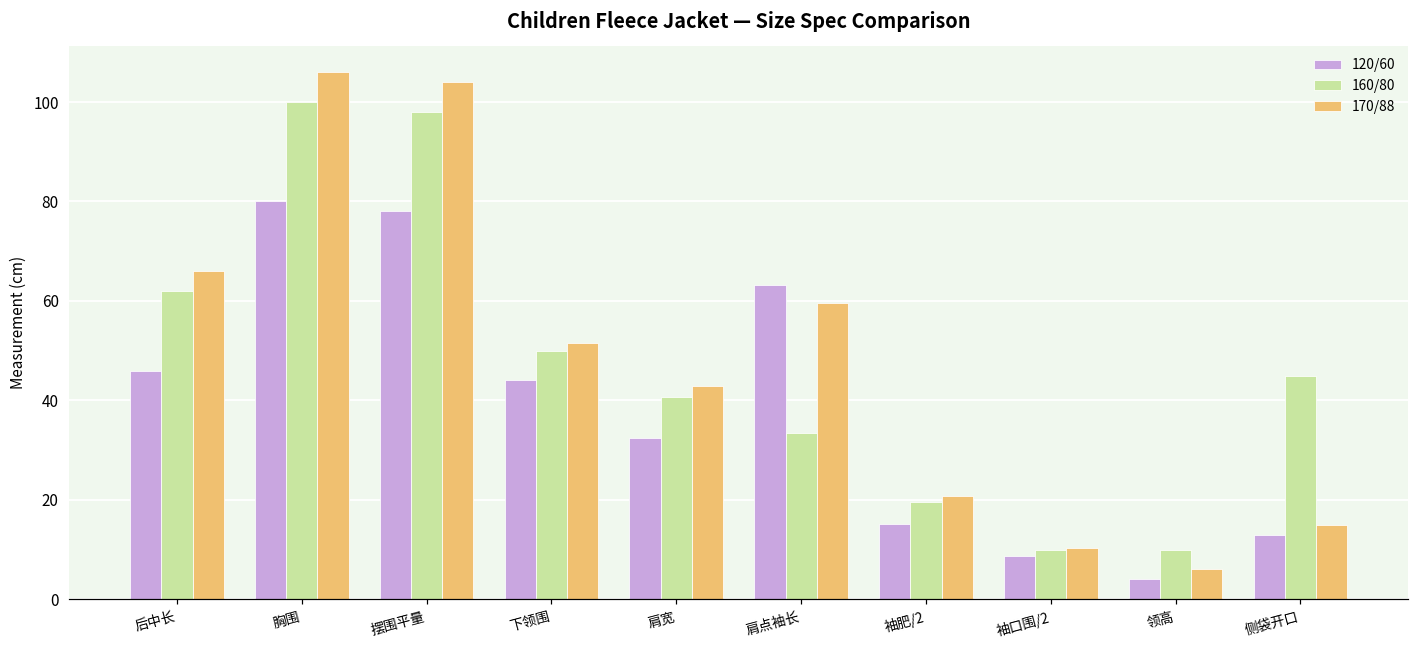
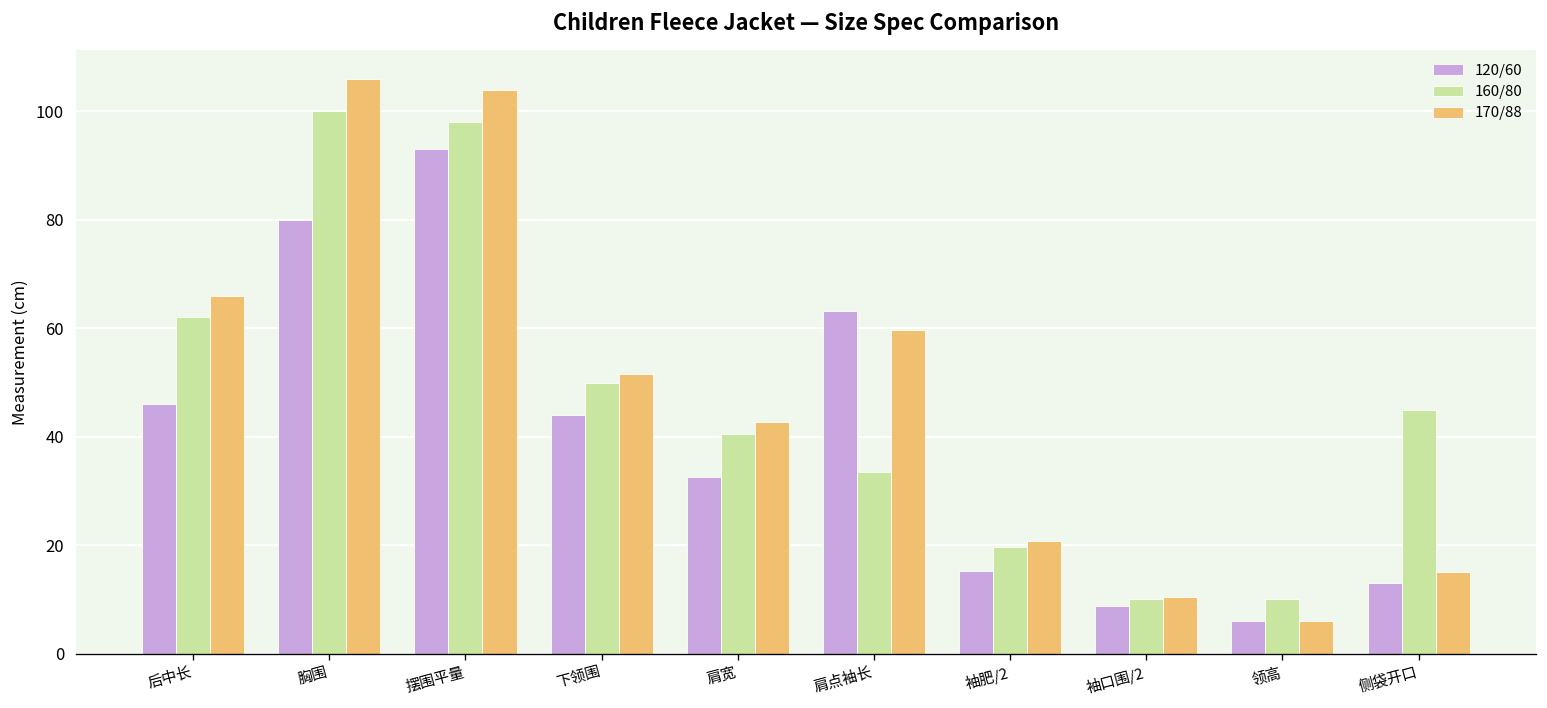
120/60, 摆围平量: 78 -> 93
120/60, 领高: 4 -> 6
